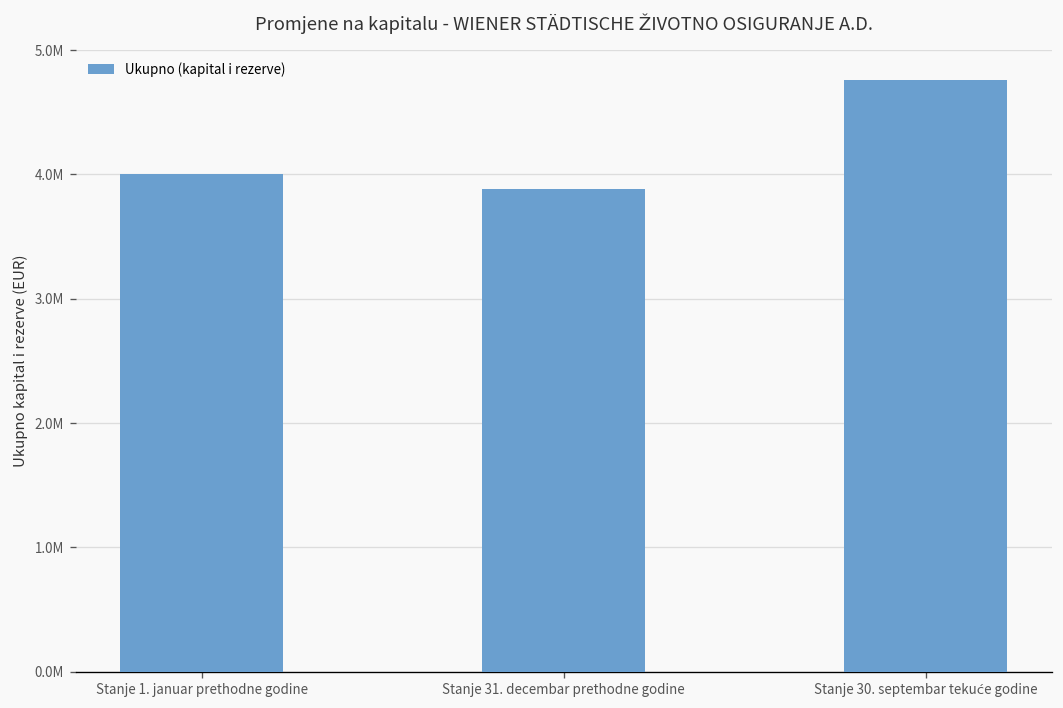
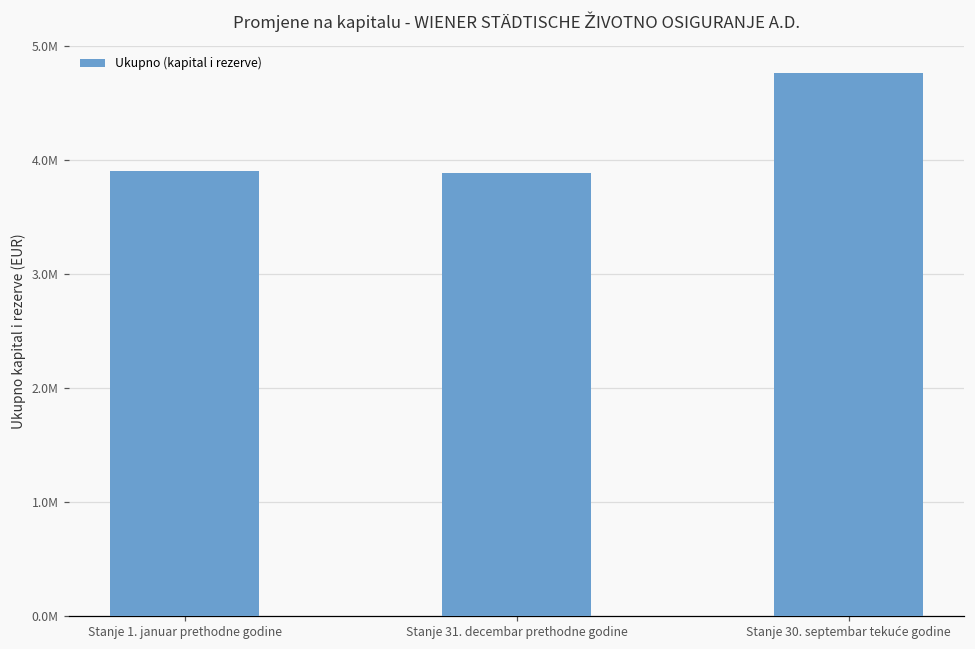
Stanje 1. januar prethodne godine: 4000000 -> 3900000
